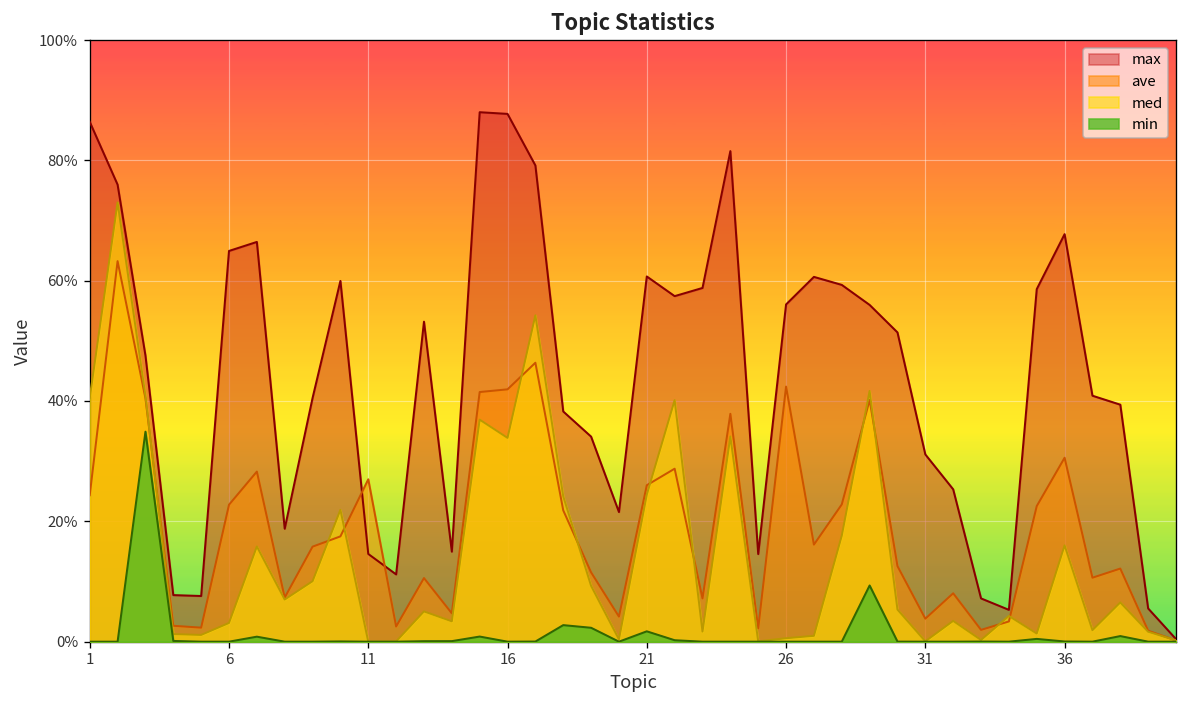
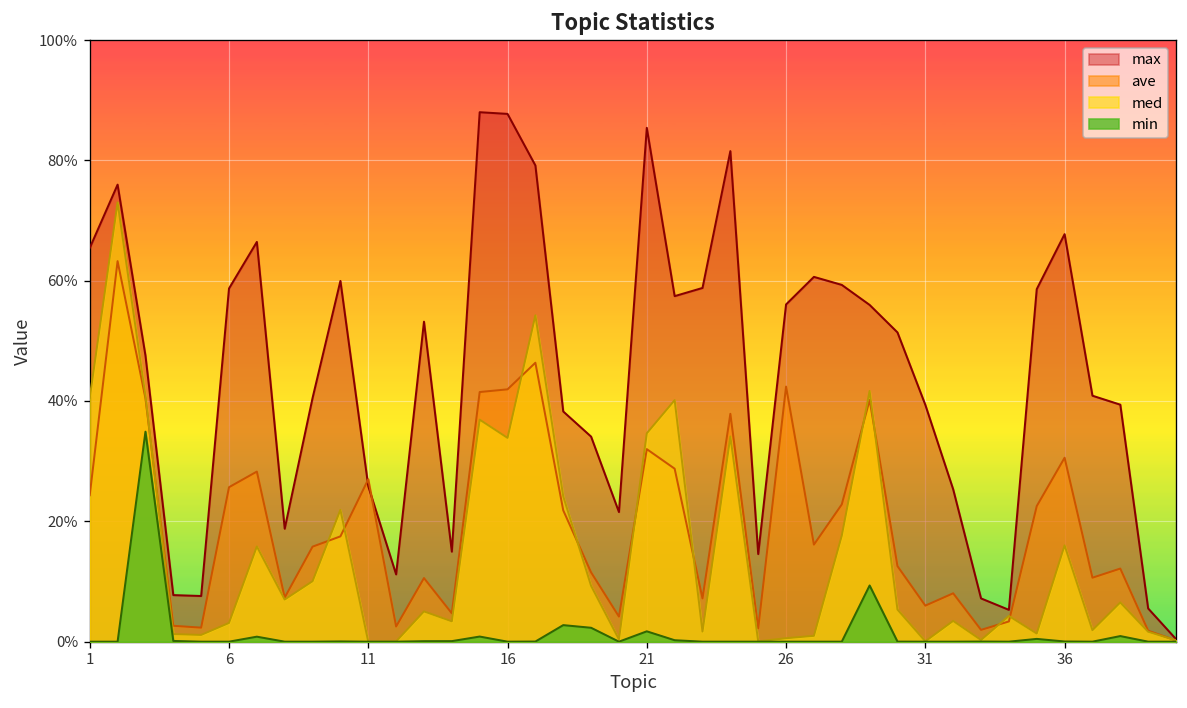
max, 1: 86% -> 65%
max, 6: 65% -> 59%
ave, 6: 23% -> 26%
max, 11: 15% -> 26%
max, 21: 61% -> 85%
ave, 21: 26% -> 32%
med, 21: 24% -> 35%
max, 31: 31% -> 39%
ave, 31: 4% -> 6%
